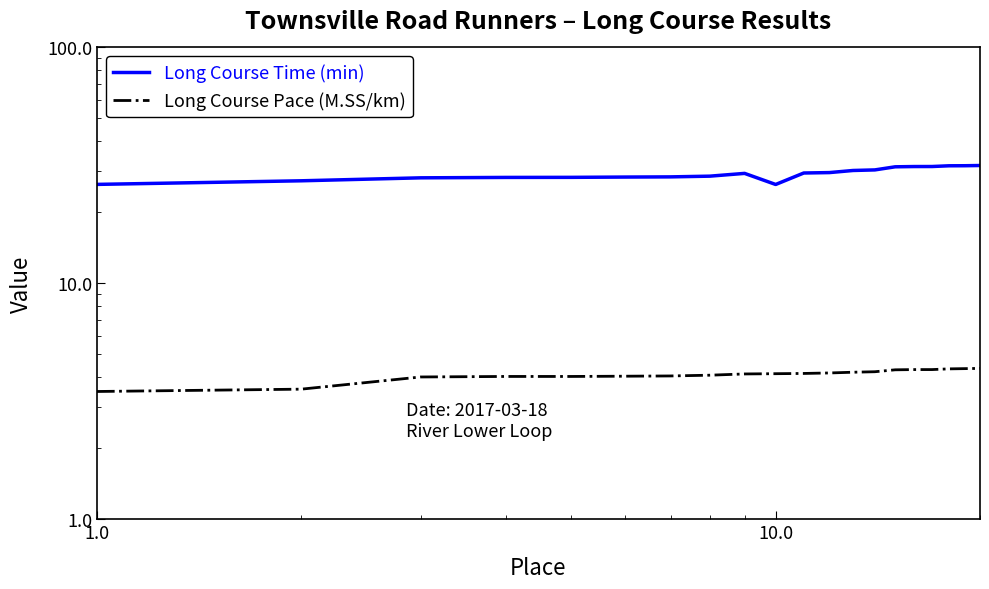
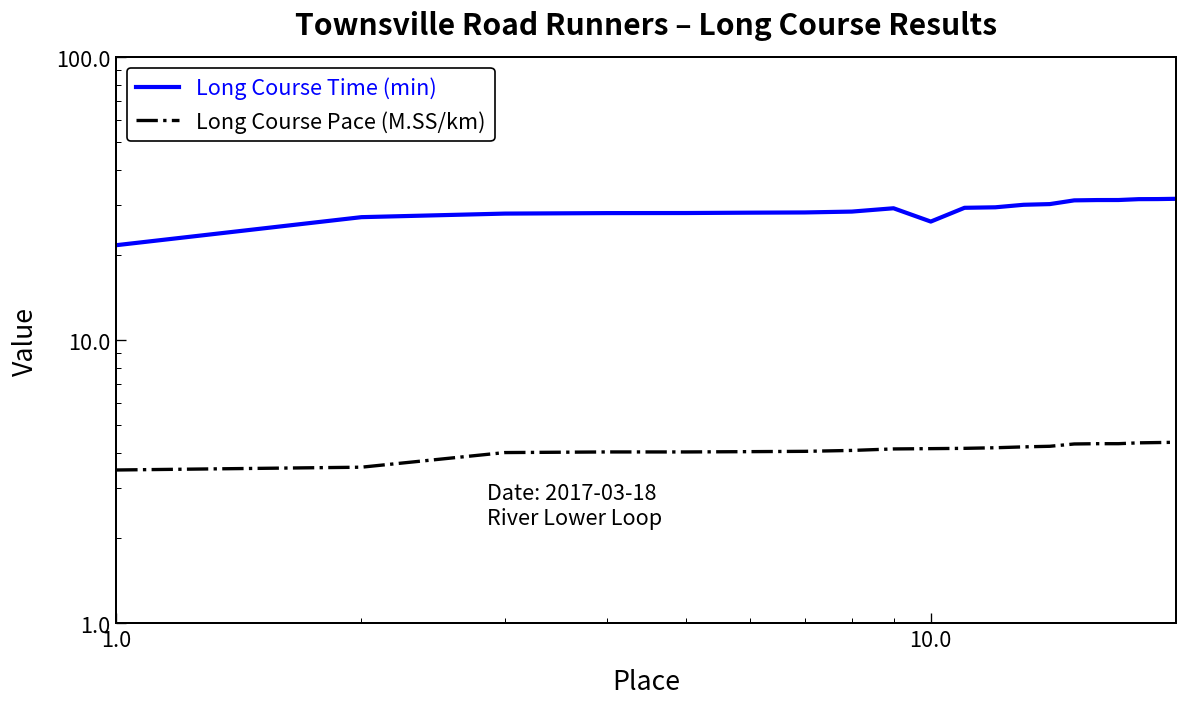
Long Course Time (min), 1.0: 26 -> 22
